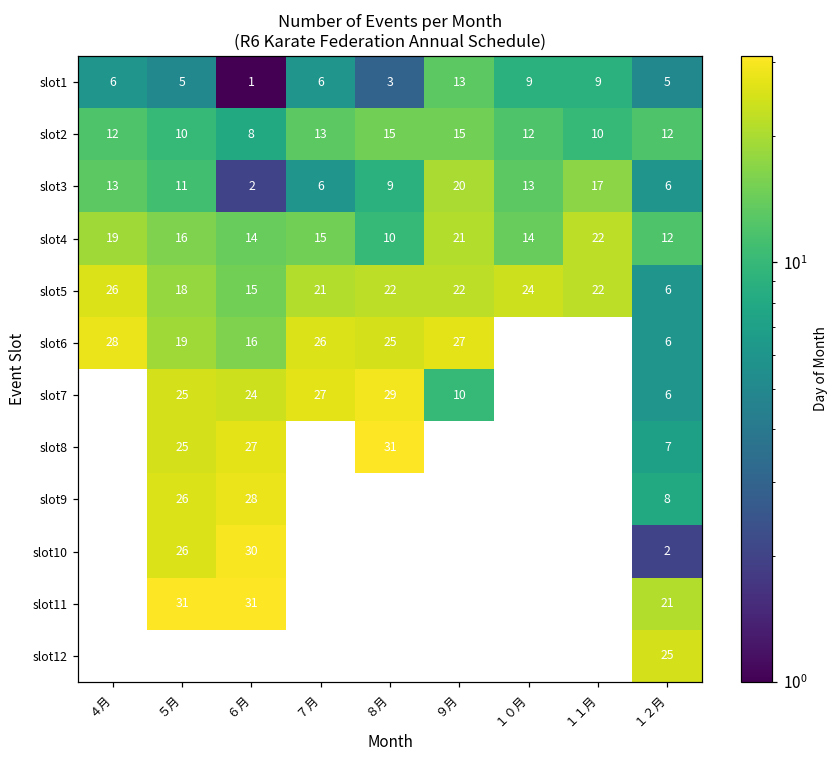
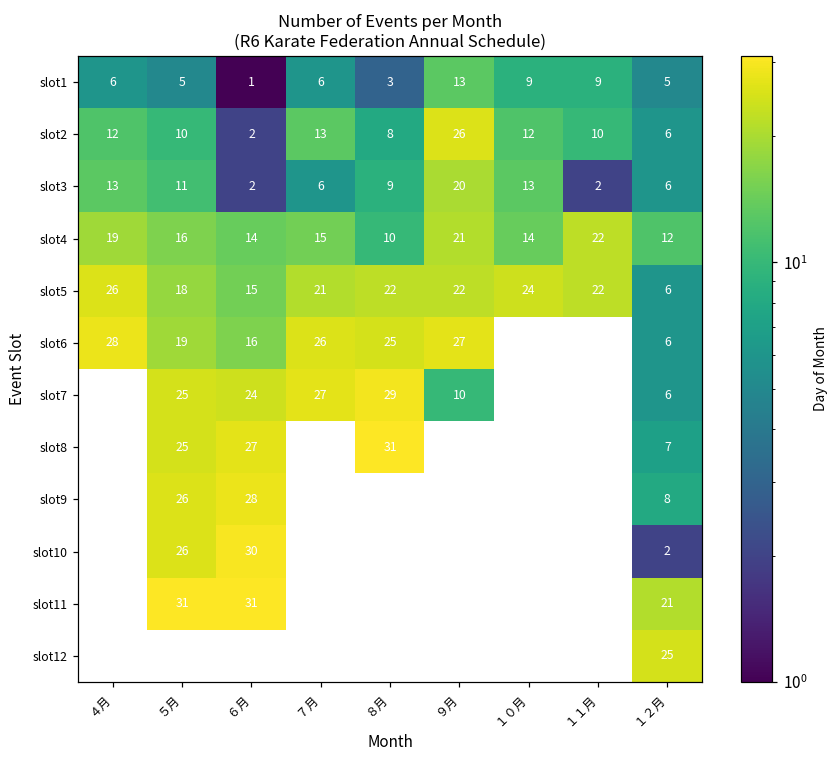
slot2, ６月: 8 -> 2
slot2, ８月: 15 -> 8
slot2, ９月: 15 -> 26
slot2, １２月: 12 -> 6
slot3, １１月: 17 -> 2
